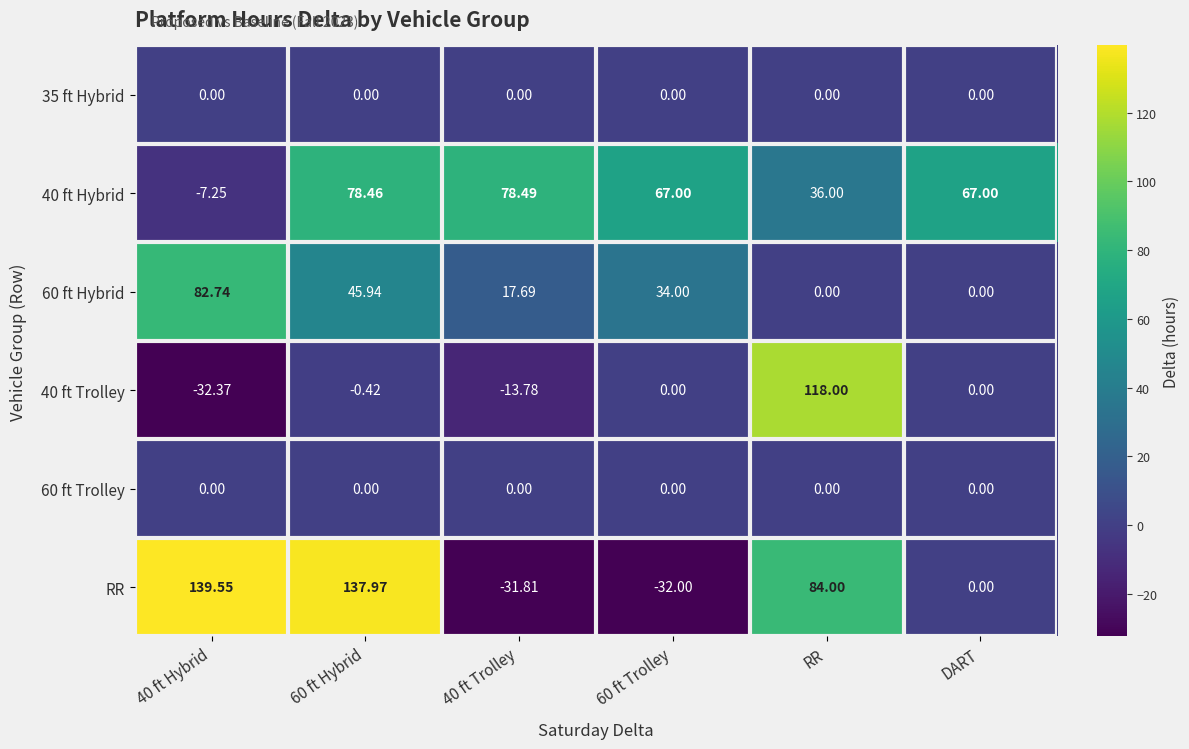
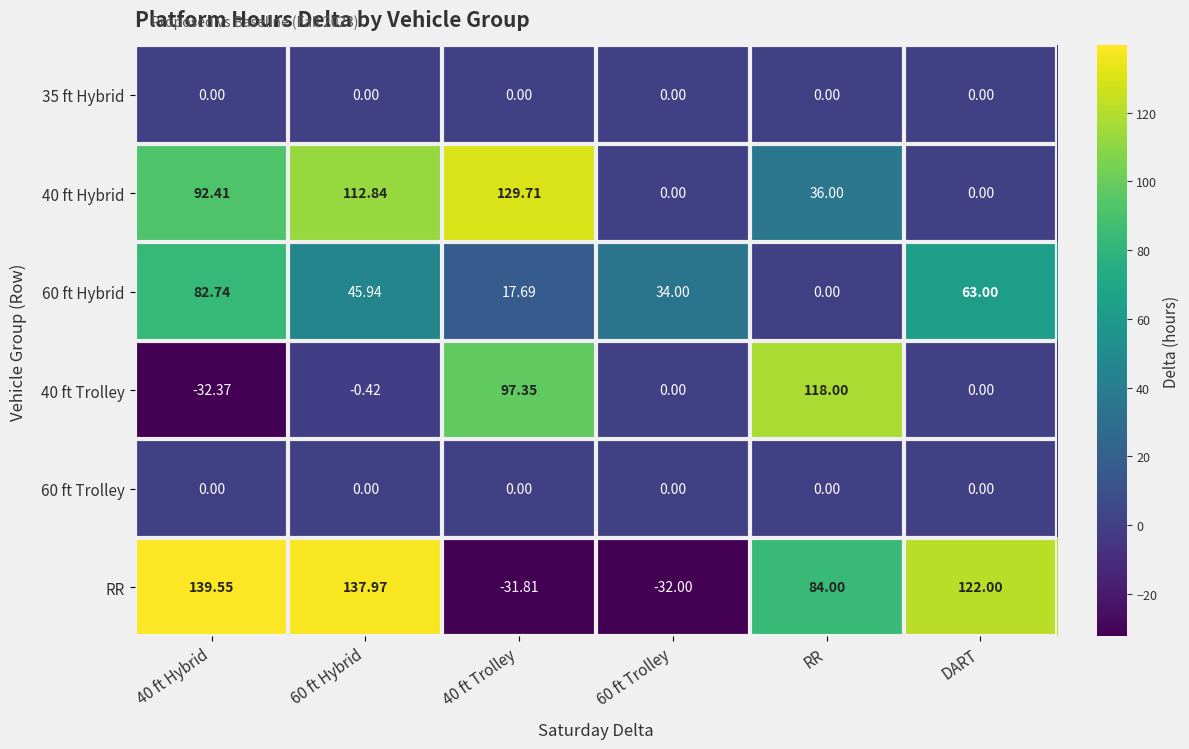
40 ft Hybrid, 40 ft Hybrid: -7.25 -> 92.41
40 ft Hybrid, 60 ft Hybrid: 78.46 -> 112.84
40 ft Hybrid, 40 ft Trolley: 78.49 -> 129.71
40 ft Hybrid, 60 ft Trolley: 67.00 -> 0.00
40 ft Hybrid, DART: 67.00 -> 0.00
60 ft Hybrid, DART: 0.00 -> 63.00
40 ft Trolley, 40 ft Trolley: -13.78 -> 97.35
RR, DART: 0.00 -> 122.00
